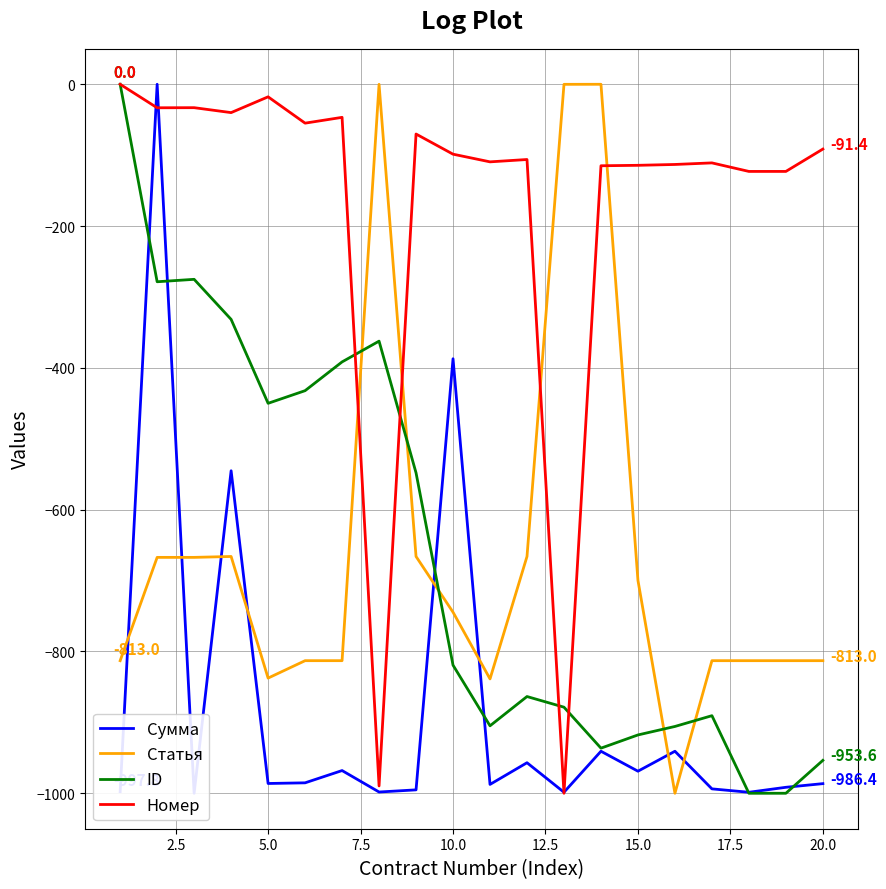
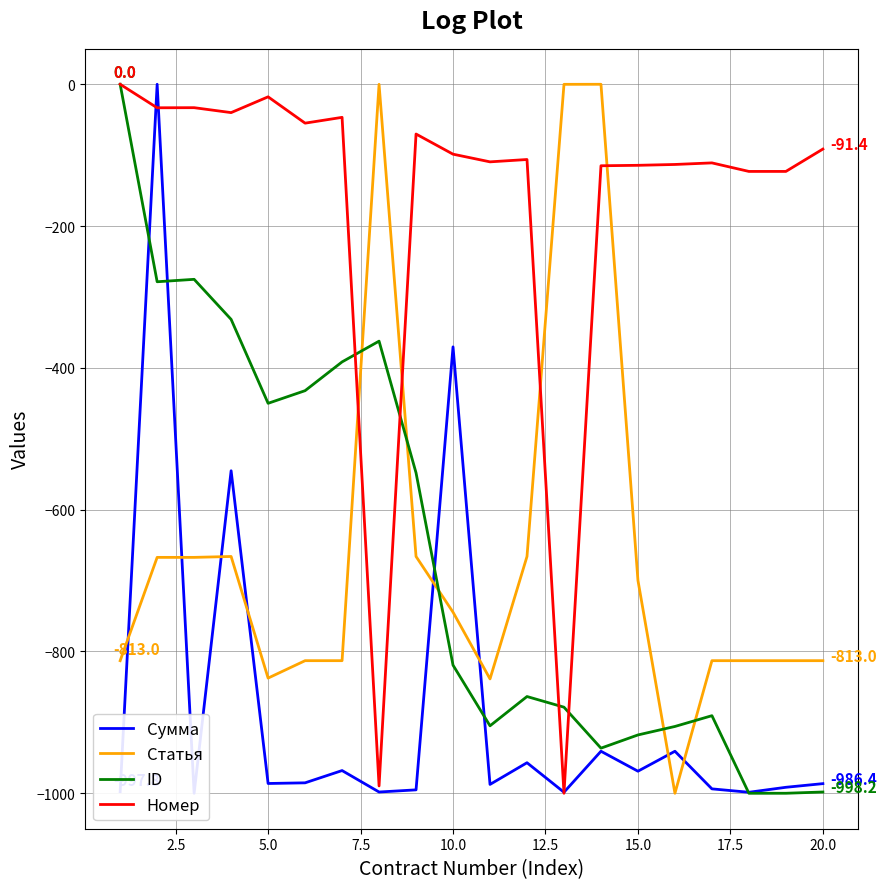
Сумма, 10.0: -390 -> -370
ID, 20.0: -953.6 -> -998.2
